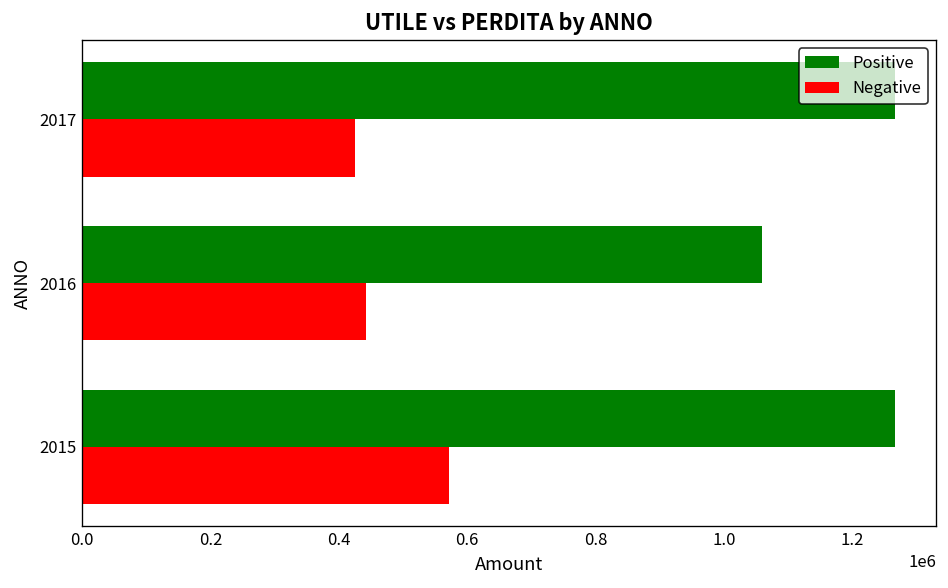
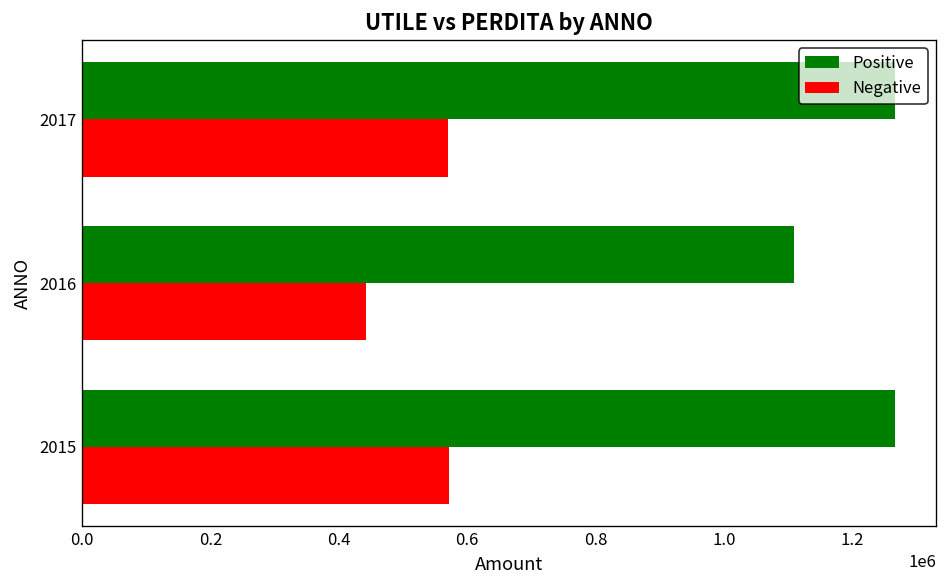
Negative, 2017: 420000 -> 570000
Positive, 2016: 1060000 -> 1110000
